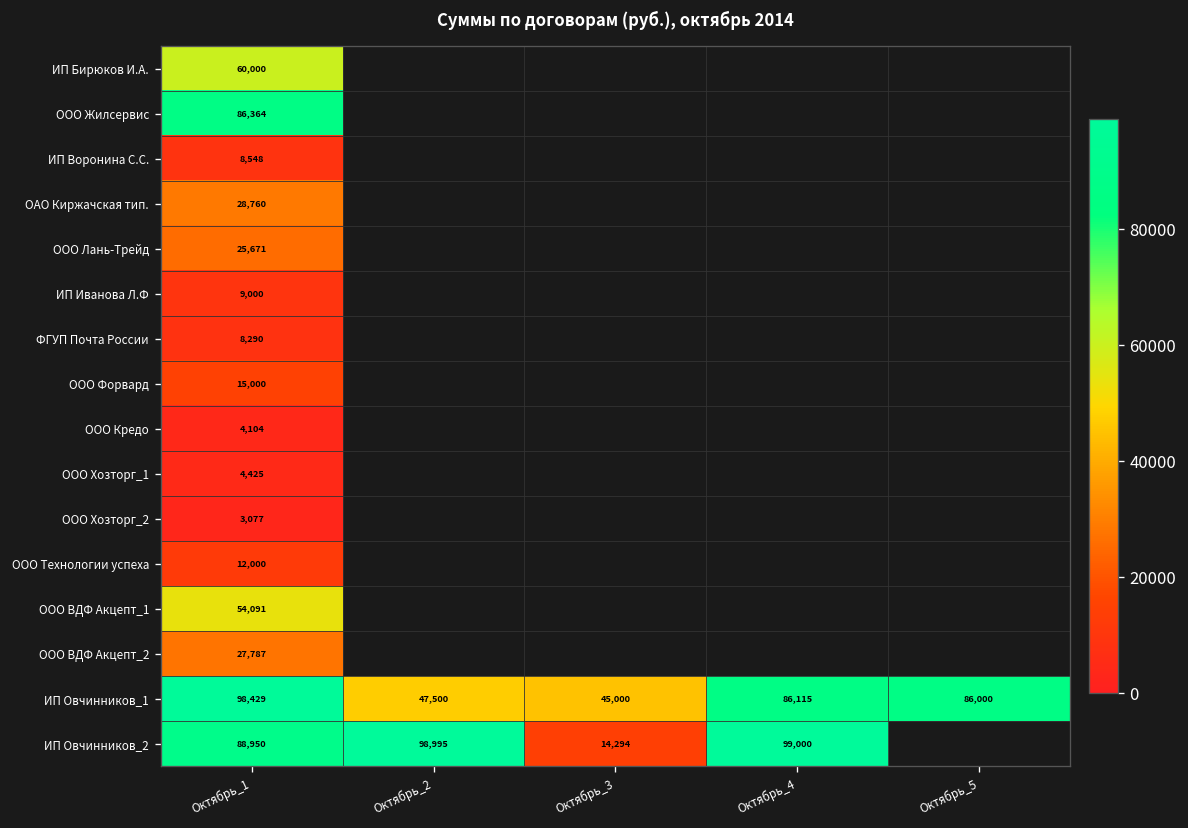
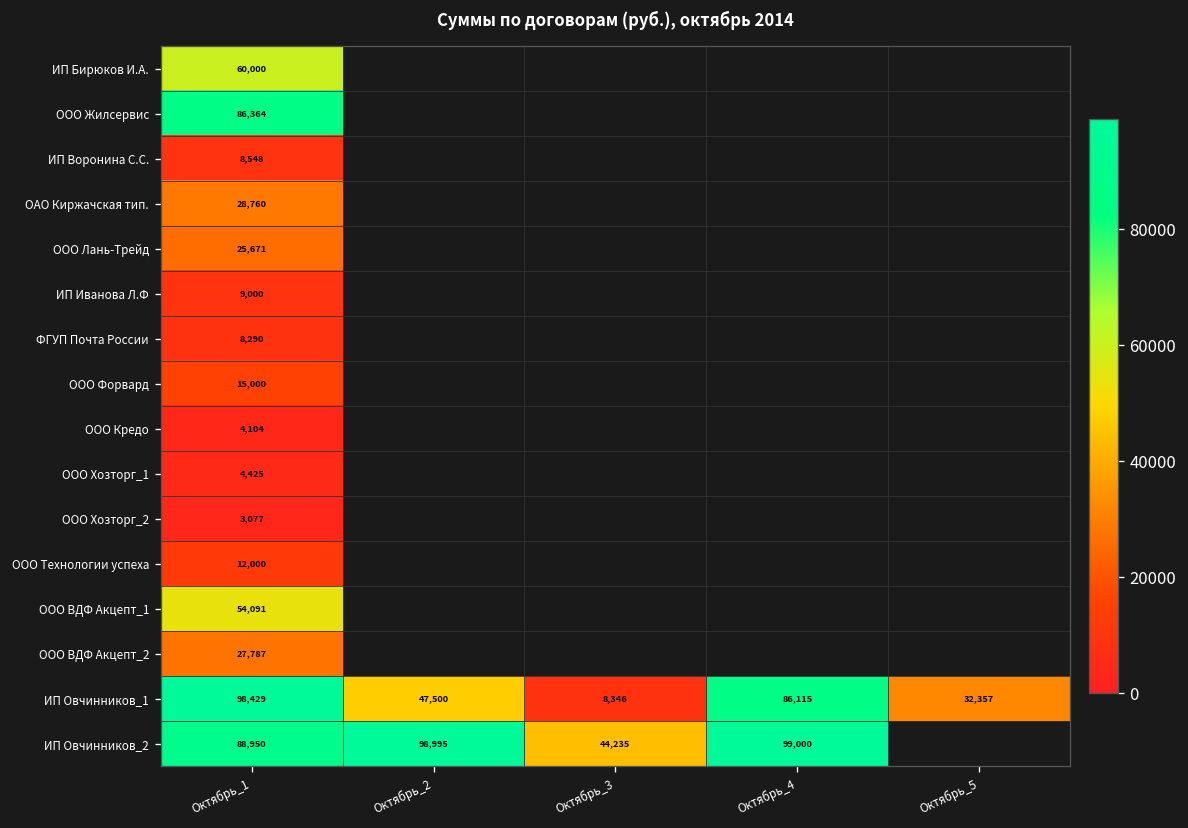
ИП Овчинников_1, Октябрь_3: 45,000 -> 8,346
ИП Овчинников_1, Октябрь_5: 86,000 -> 32,357
ИП Овчинников_2, Октябрь_3: 14,294 -> 44,235
